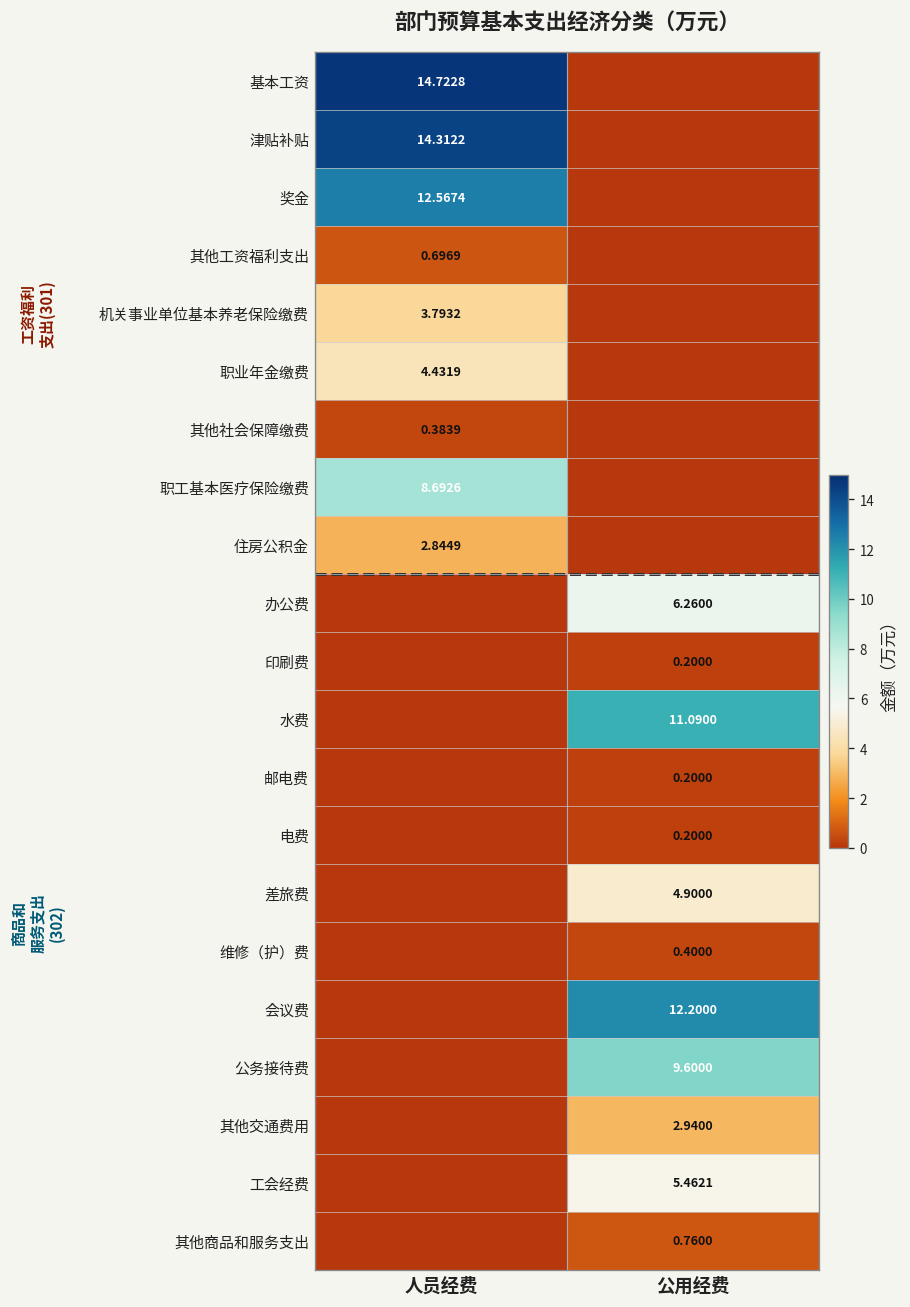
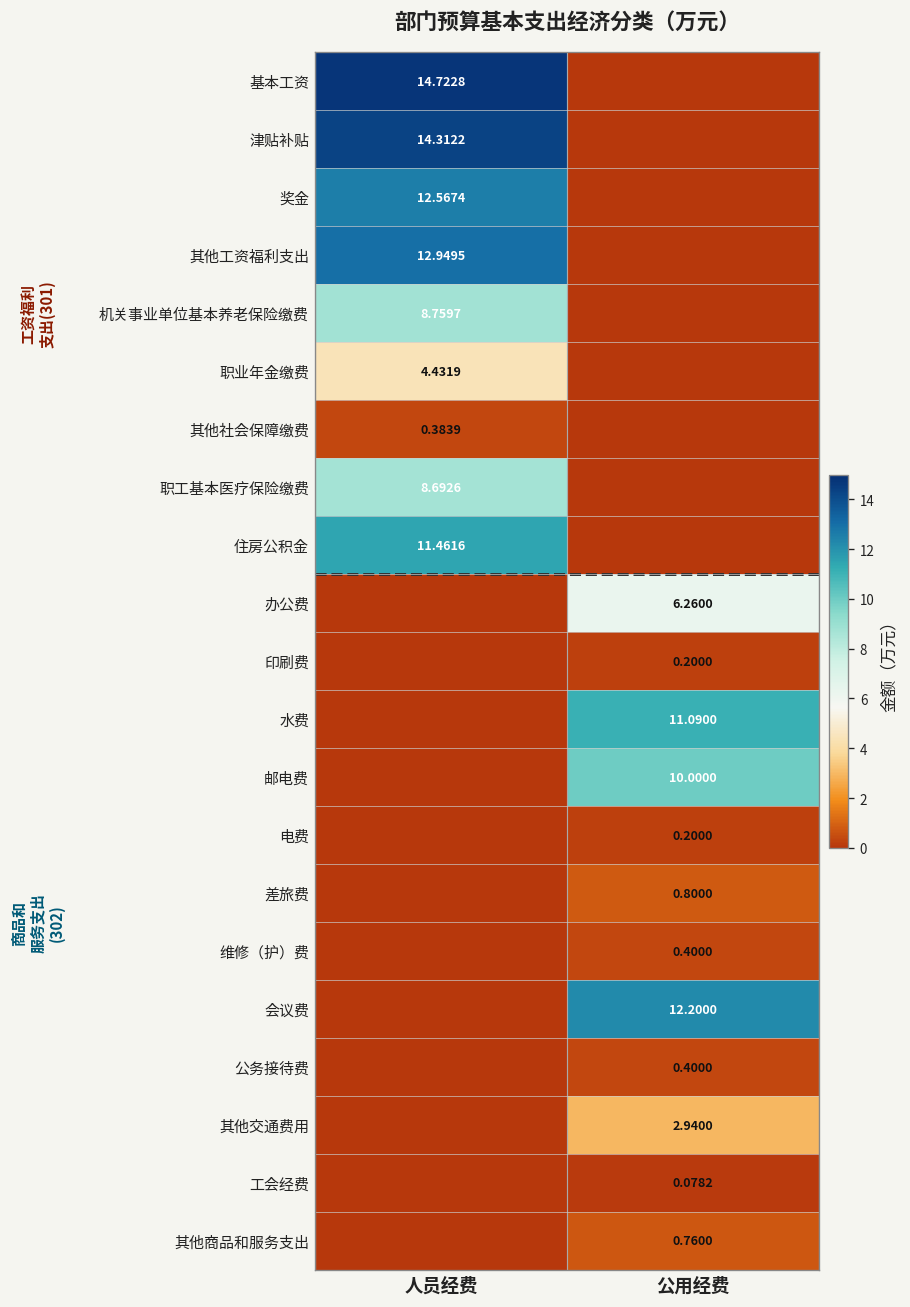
其他工资福利支出, 人员经费: 0.6969 -> 12.9495
机关事业单位基本养老保险缴费, 人员经费: 3.7932 -> 8.7597
住房公积金, 人员经费: 2.8449 -> 11.4616
邮电费, 公用经费: 0.2000 -> 10.0000
差旅费, 公用经费: 4.9000 -> 0.8000
公务接待费, 公用经费: 9.6000 -> 0.4000
工会经费, 公用经费: 5.4621 -> 0.0782
